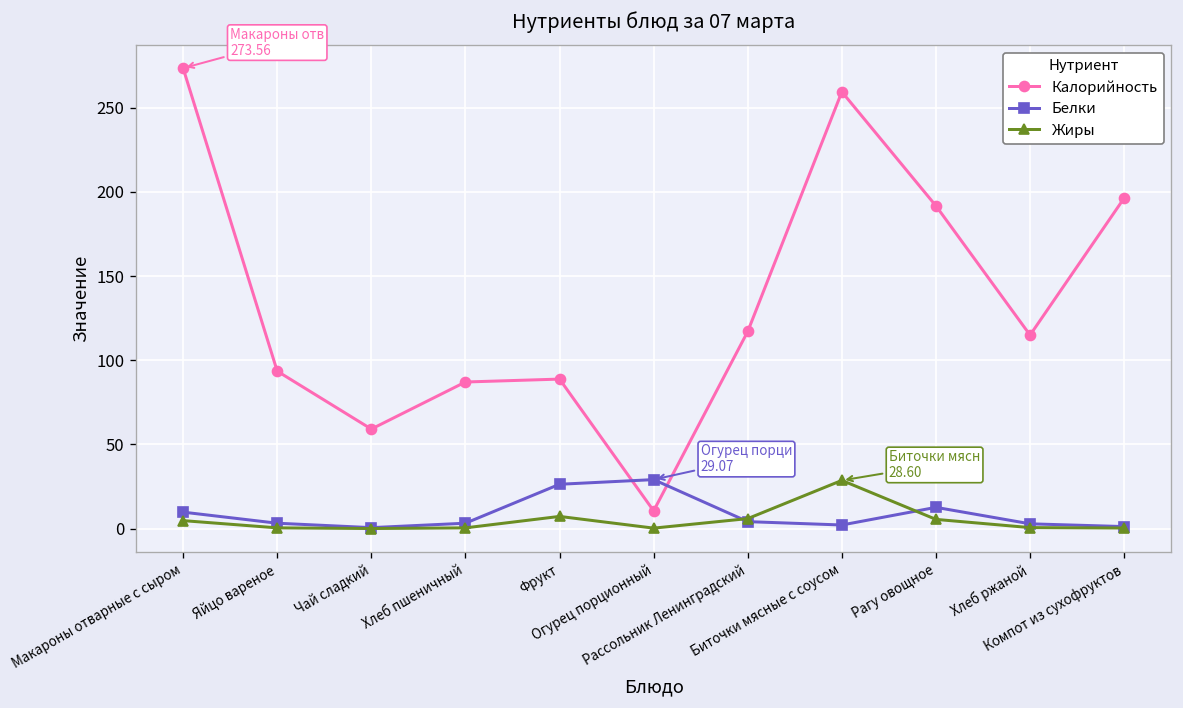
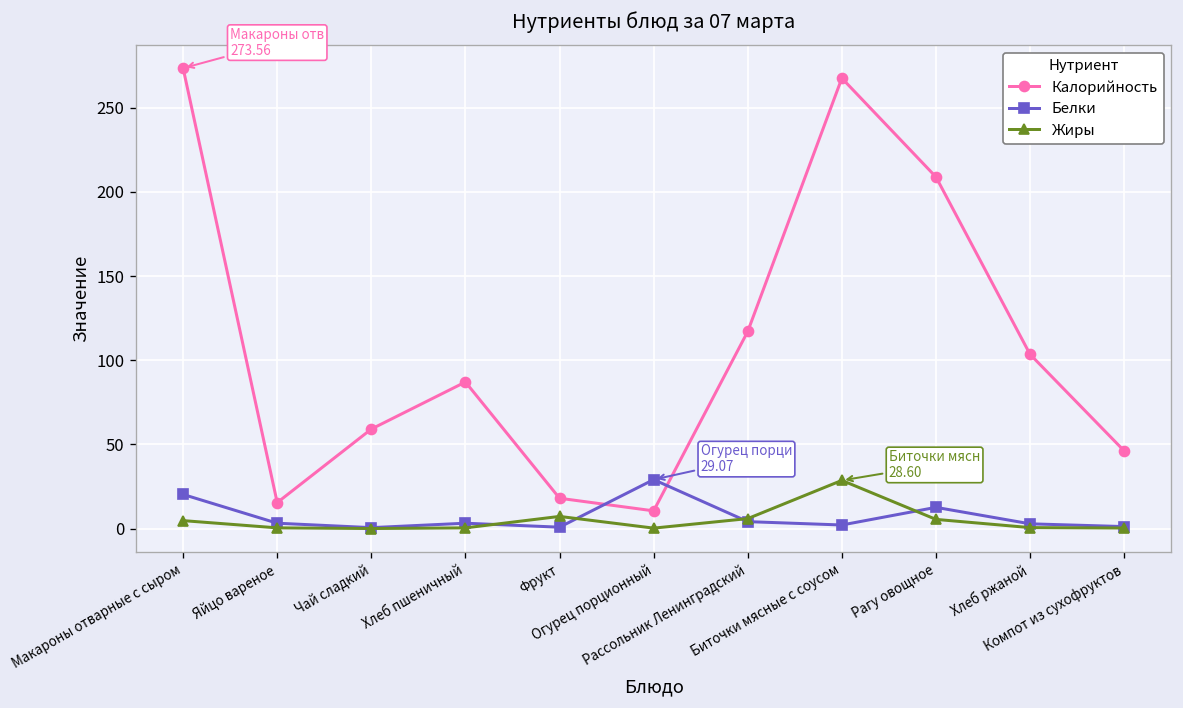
Белки, Макароны отварные с сыром: 10 -> 20
Калорийность, Яйцо вареное: 94 -> 15
Калорийность, Фрукт: 89 -> 18
Белки, Фрукт: 26 -> 1
Калорийность, Биточки мясные с соусом: 260 -> 268
Калорийность, Рагу овощное: 192 -> 209
Калорийность, Хлеб ржаной: 115 -> 104
Калорийность, Компот из сухофруктов: 196 -> 46
